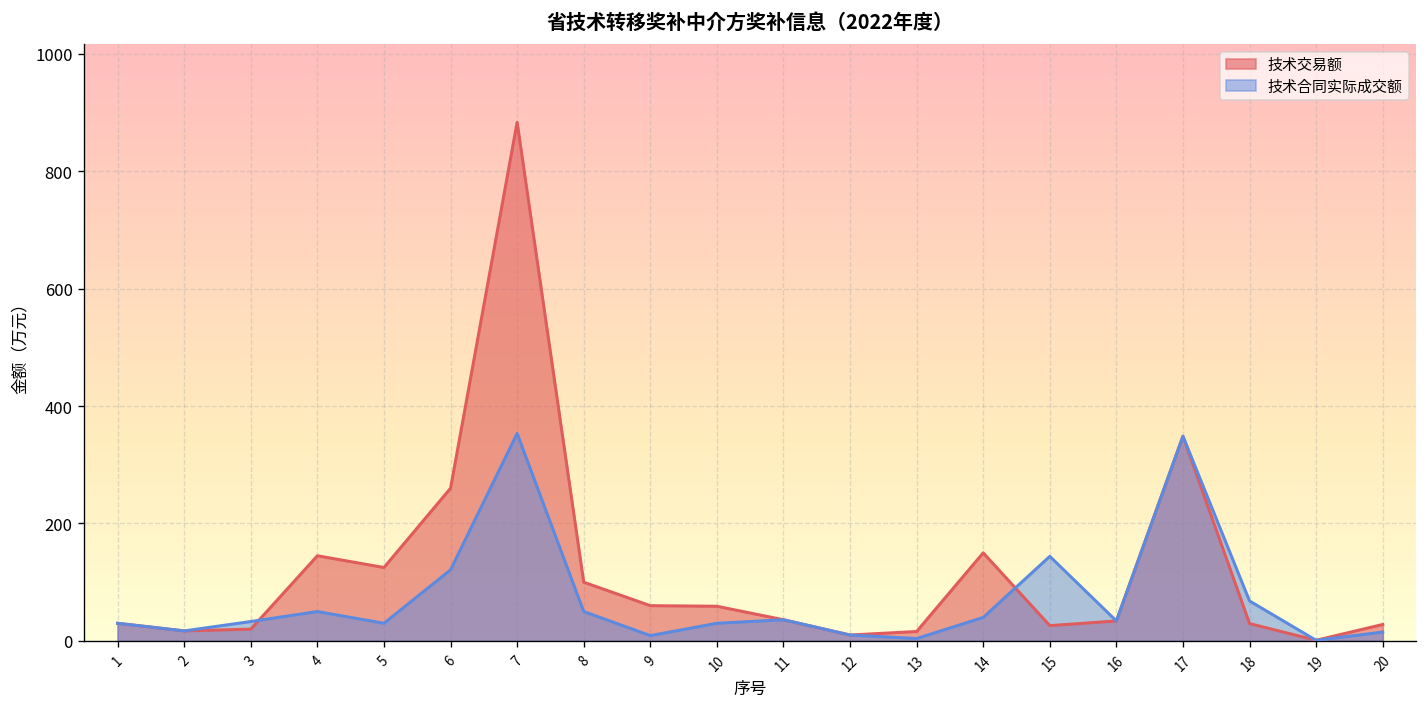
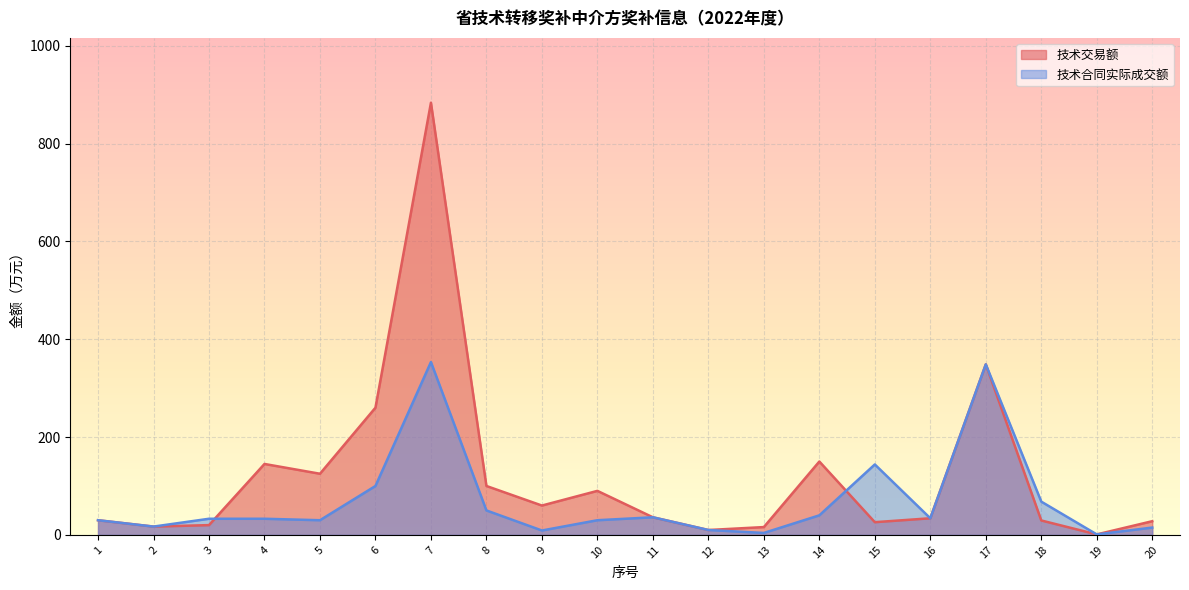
技术合同实际成交额, 4: 50 -> 30
技术合同实际成交额, 6: 120 -> 100
技术交易额, 10: 60 -> 90
